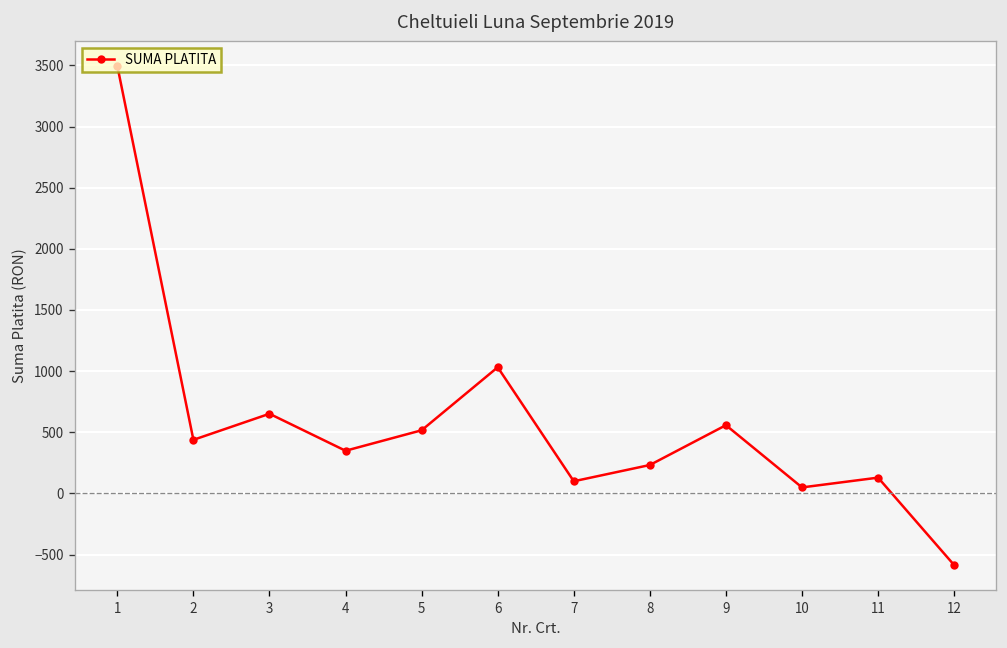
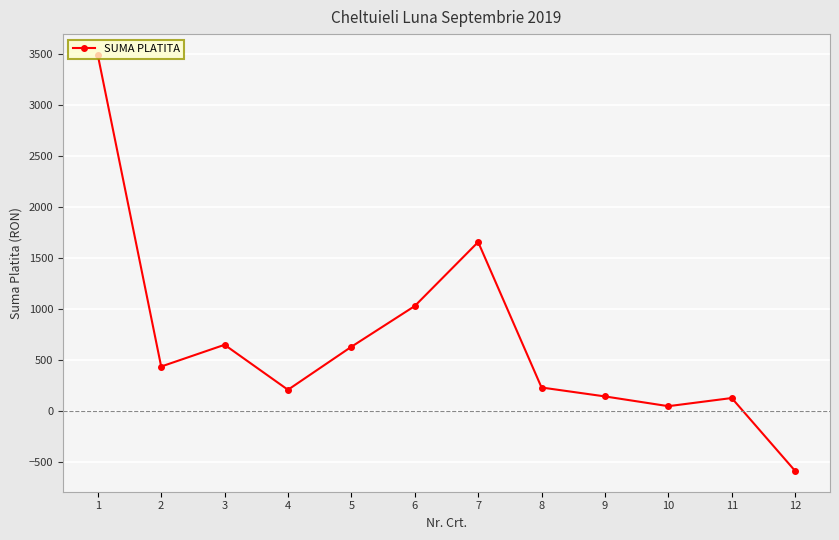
4: 350 -> 210
5: 520 -> 630
7: 100 -> 1660
9: 560 -> 150
